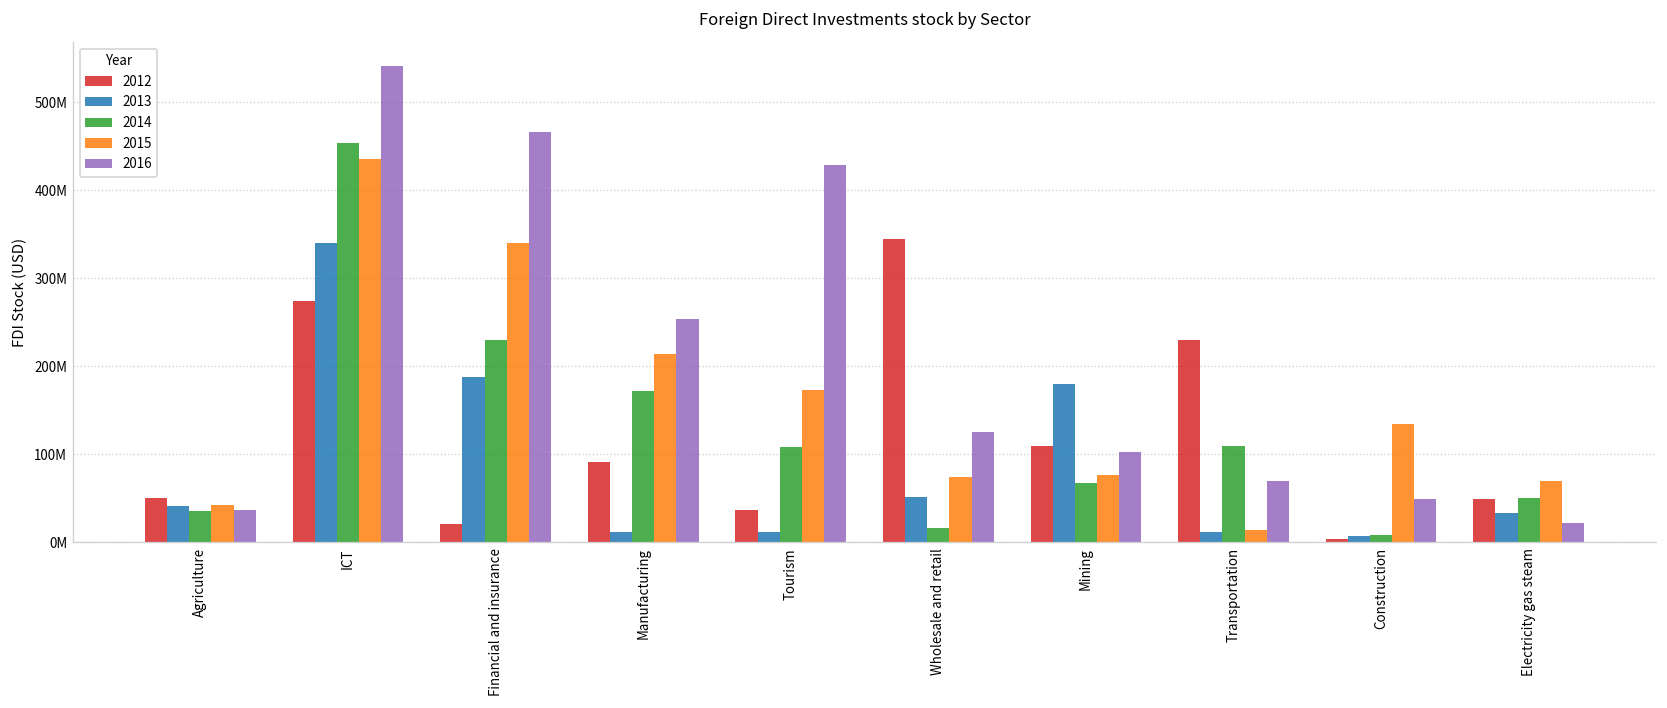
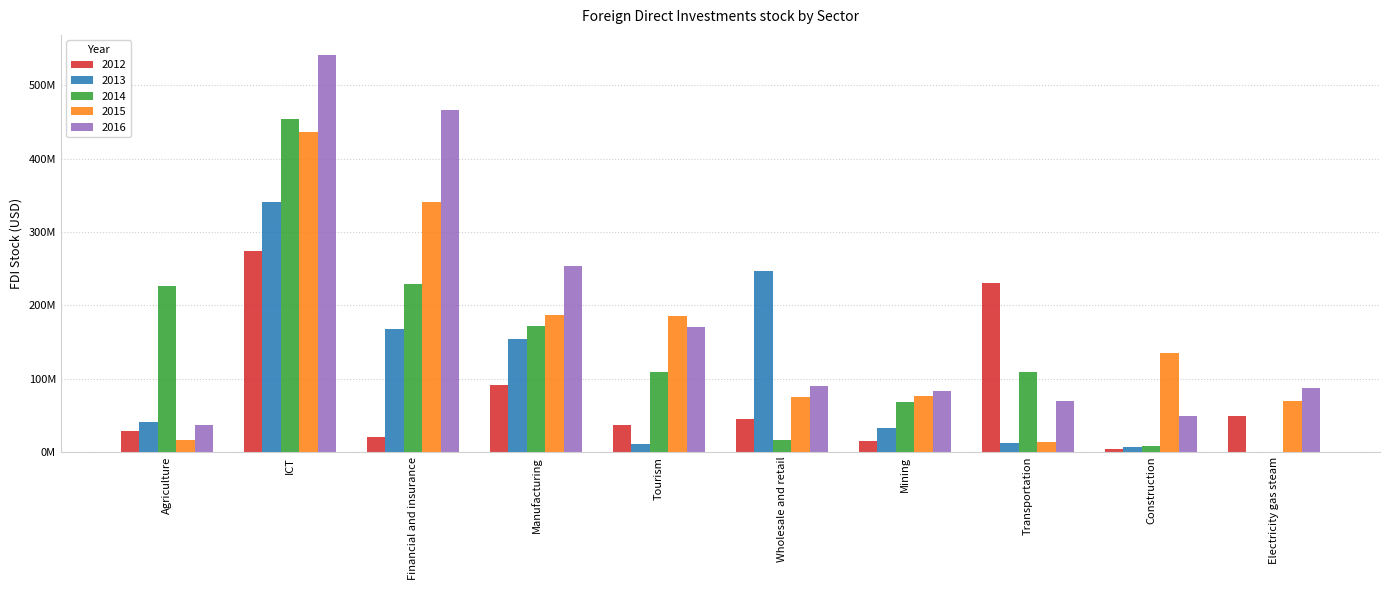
2012, Agriculture: 50000000 -> 30000000
2014, Agriculture: 40000000 -> 230000000
2015, Agriculture: 40000000 -> 20000000
2013, Financial and insurance: 190000000 -> 170000000
2013, Manufacturing: 10000000 -> 150000000
2015, Manufacturing: 210000000 -> 190000000
2015, Tourism: 170000000 -> 180000000
2016, Tourism: 430000000 -> 170000000
2012, Wholesale and retail: 340000000 -> 40000000
2013, Wholesale and retail: 50000000 -> 250000000
2016, Wholesale and retail: 130000000 -> 90000000
2012, Mining: 110000000 -> 10000000
2013, Mining: 180000000 -> 30000000
2016, Mining: 100000000 -> 80000000
2013, Electricity gas steam: 30000000 -> 0
2014, Electricity gas steam: 50000000 -> 0
2016, Electricity gas steam: 20000000 -> 90000000
